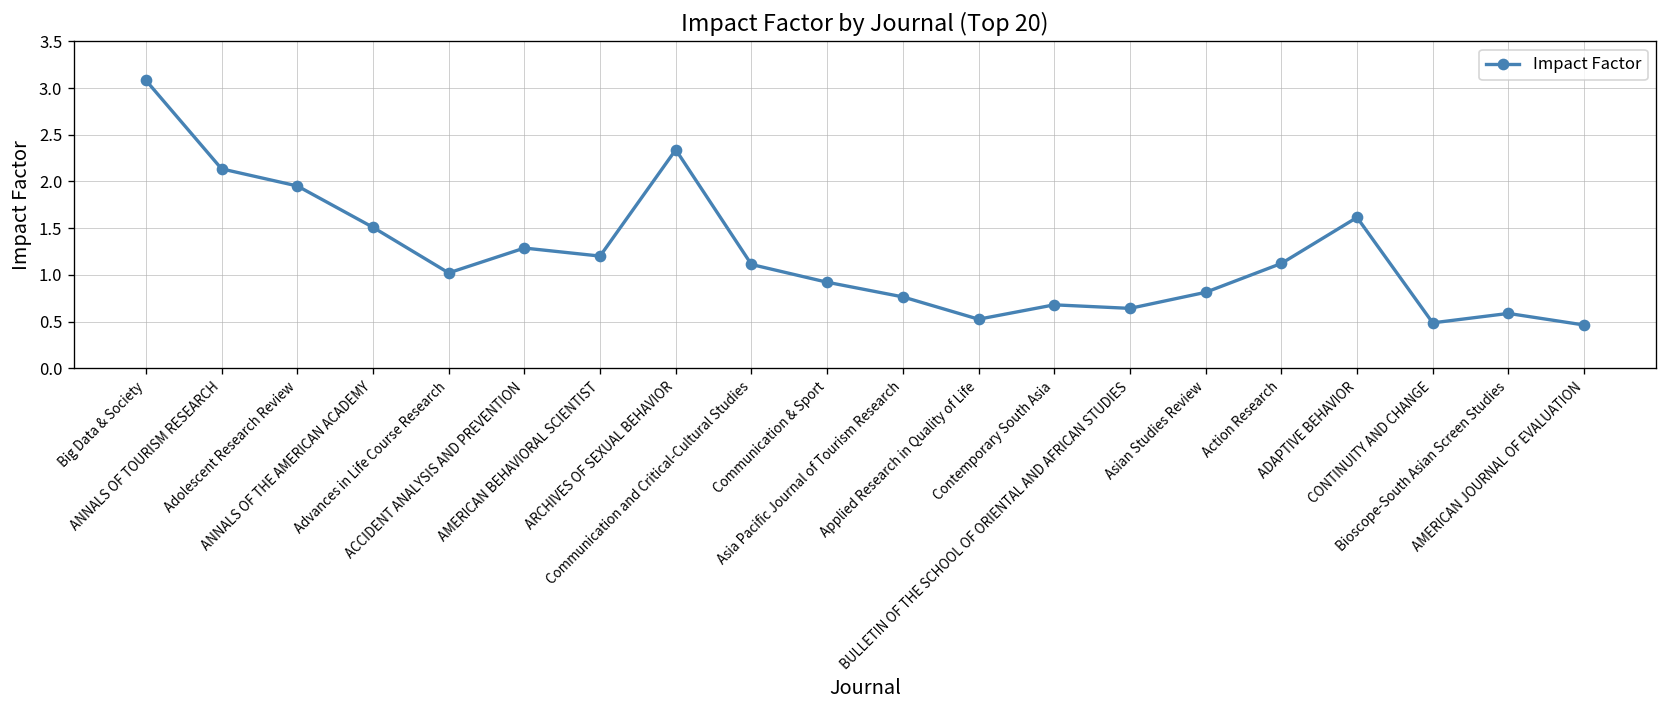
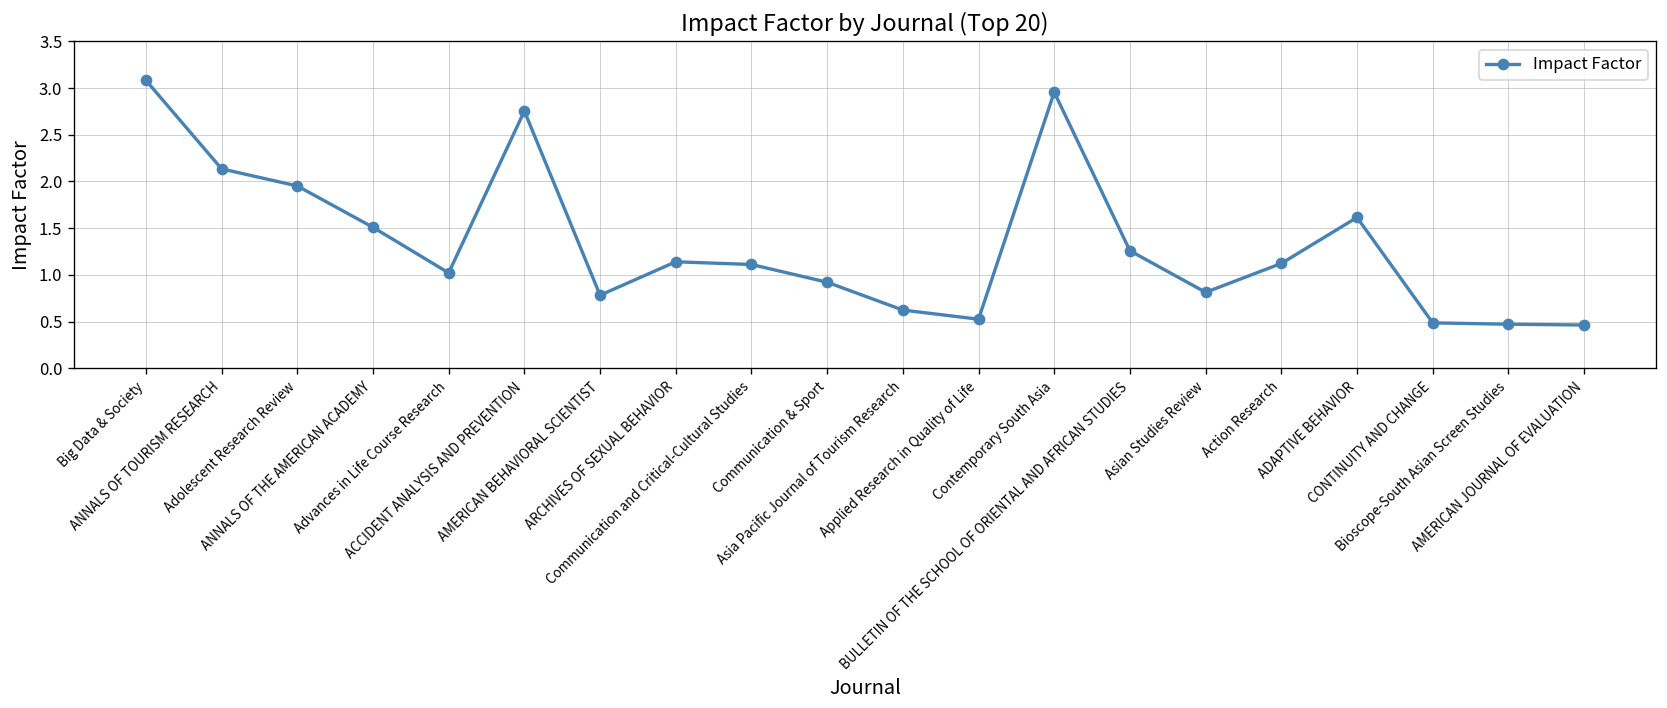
ACCIDENT ANALYSIS AND PREVENTION: 1.3 -> 2.8
AMERICAN BEHAVIORAL SCIENTIST: 1.2 -> 0.8
ARCHIVES OF SEXUAL BEHAVIOR: 2.3 -> 1.1
Asia Pacific Journal of Tourism Research: 0.8 -> 0.6
Contemporary South Asia: 0.7 -> 3.0
BULLETIN OF THE SCHOOL OF ORIENTAL AND AFRICAN STUDIES: 0.6 -> 1.3
Bioscope-South Asian Screen Studies: 0.6 -> 0.5
